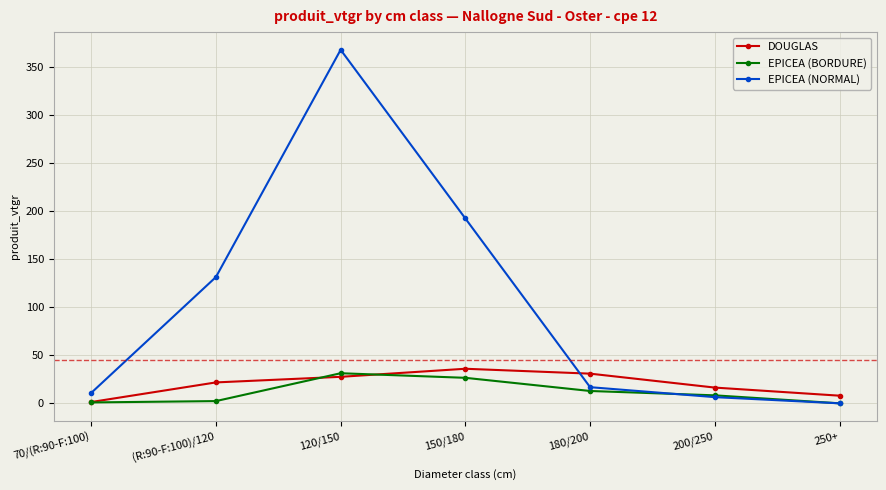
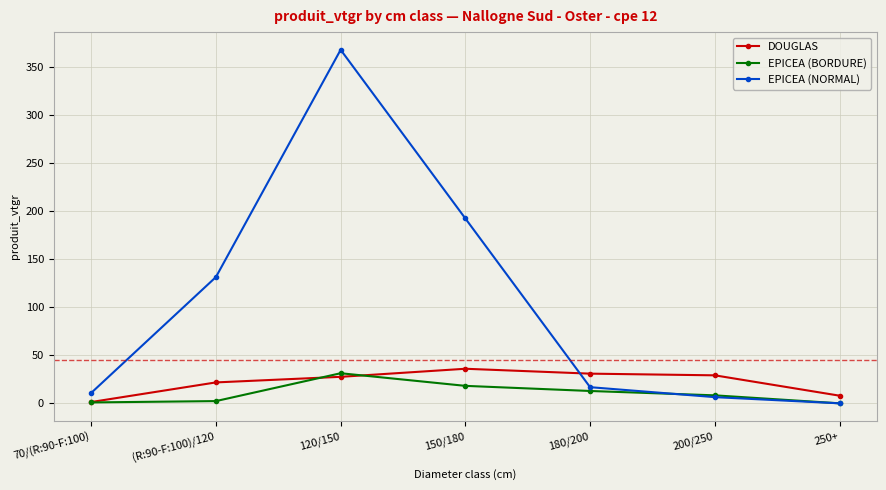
EPICEA (BORDURE), 150/180: 30 -> 20
DOUGLAS, 200/250: 20 -> 30
